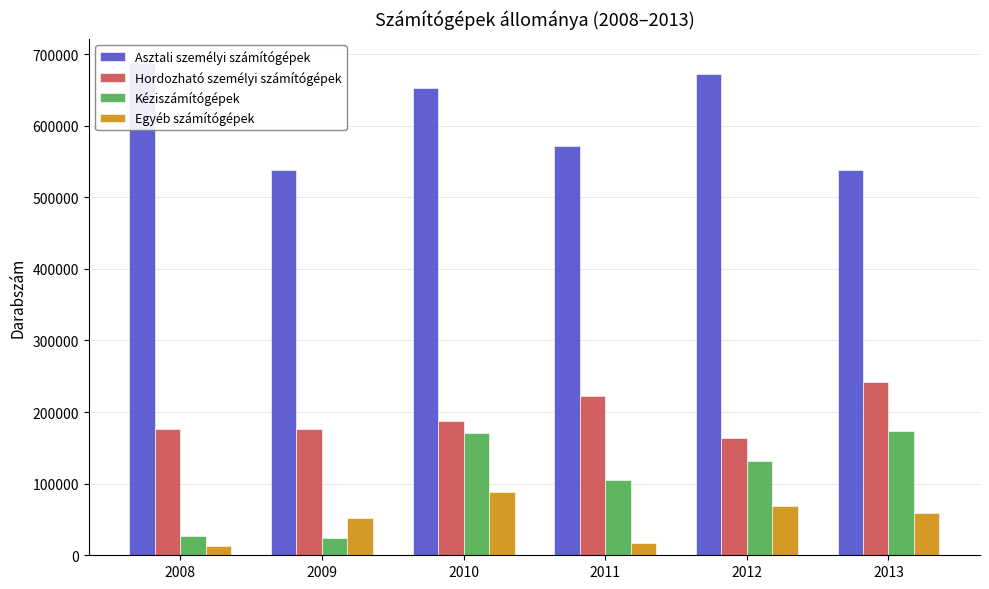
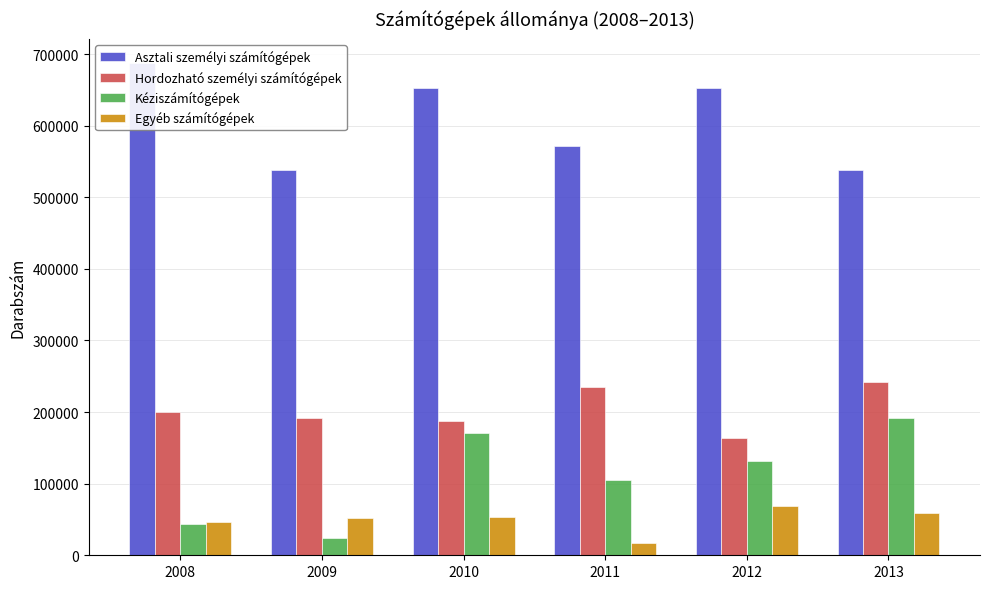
Hordozható személyi számítógépek, 2008: 180000 -> 200000
Kéziszámítógépek, 2008: 30000 -> 40000
Egyéb számítógépek, 2008: 10000 -> 50000
Hordozható személyi számítógépek, 2009: 180000 -> 190000
Egyéb számítógépek, 2010: 90000 -> 50000
Hordozható személyi számítógépek, 2011: 220000 -> 240000
Asztali személyi számítógépek, 2012: 670000 -> 650000
Kéziszámítógépek, 2013: 170000 -> 190000
